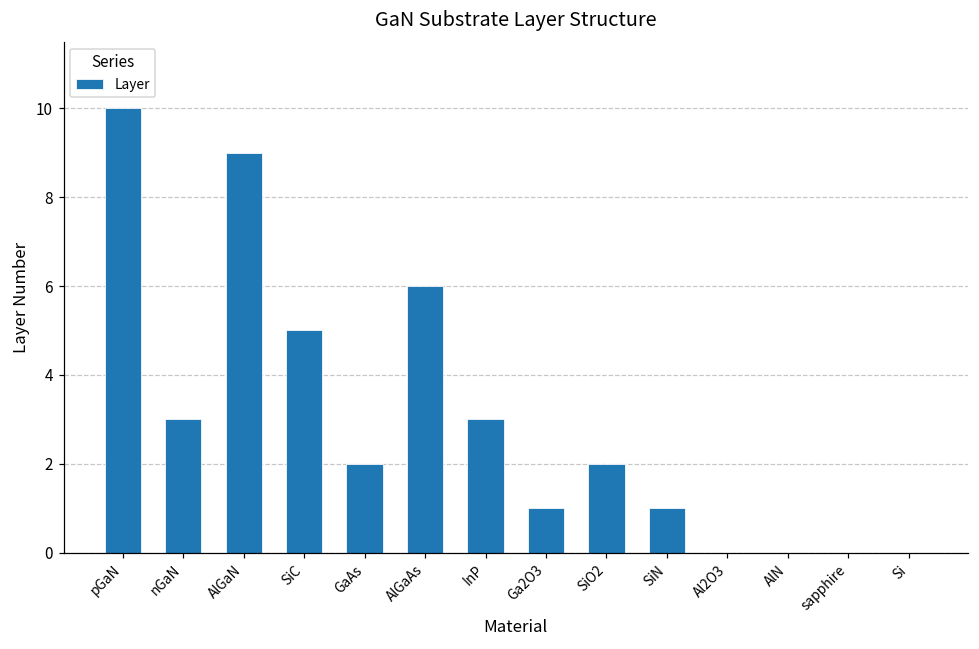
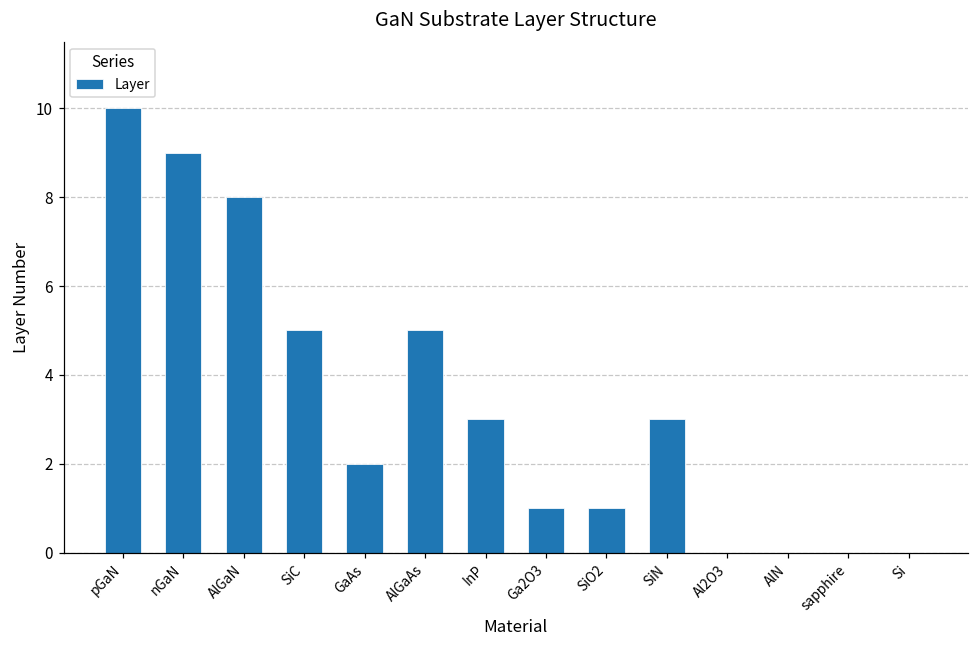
nGaN: 3 -> 9
AlGaN: 9 -> 8
AlGaAs: 6 -> 5
SiO2: 2 -> 1
SiN: 1 -> 3
